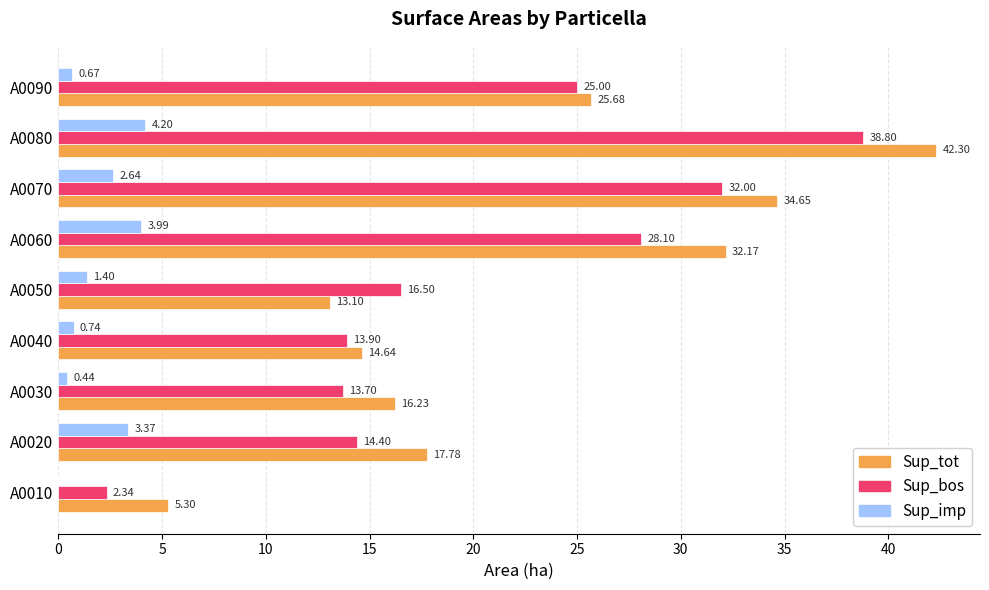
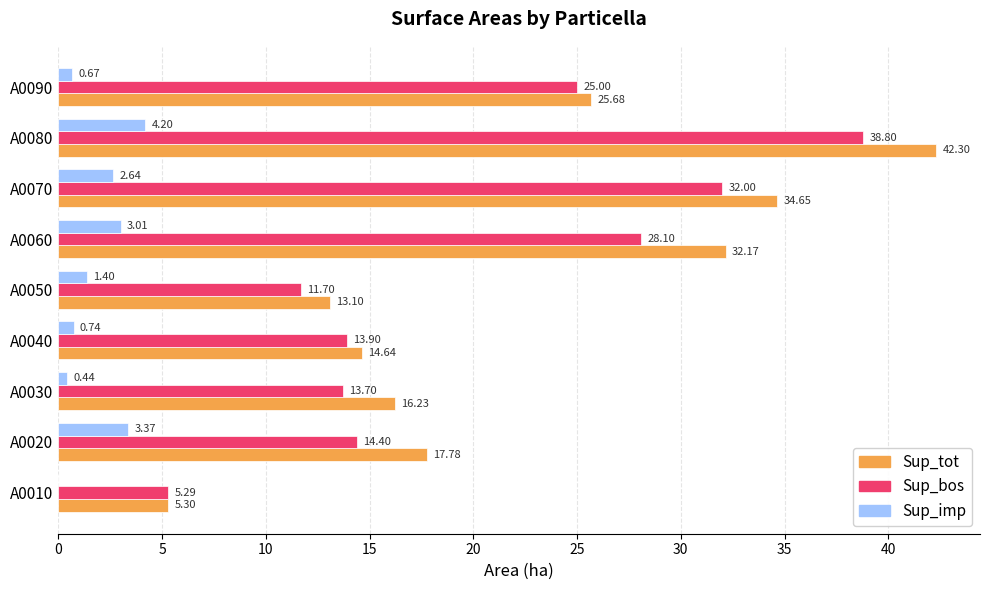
Sup_imp, A0060: 3.99 -> 3.01
Sup_bos, A0050: 16.50 -> 11.70
Sup_bos, A0010: 2.34 -> 5.29
